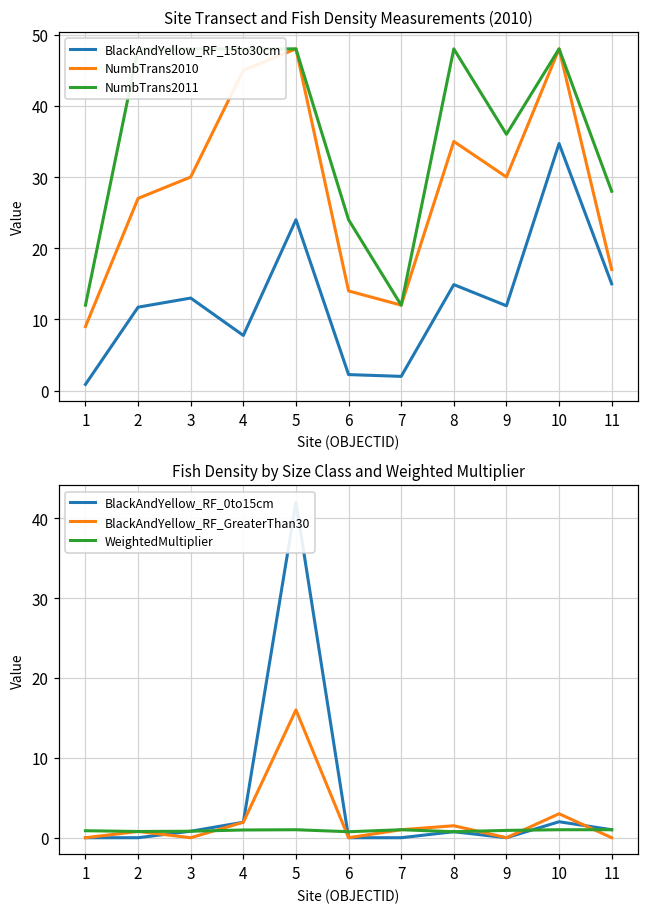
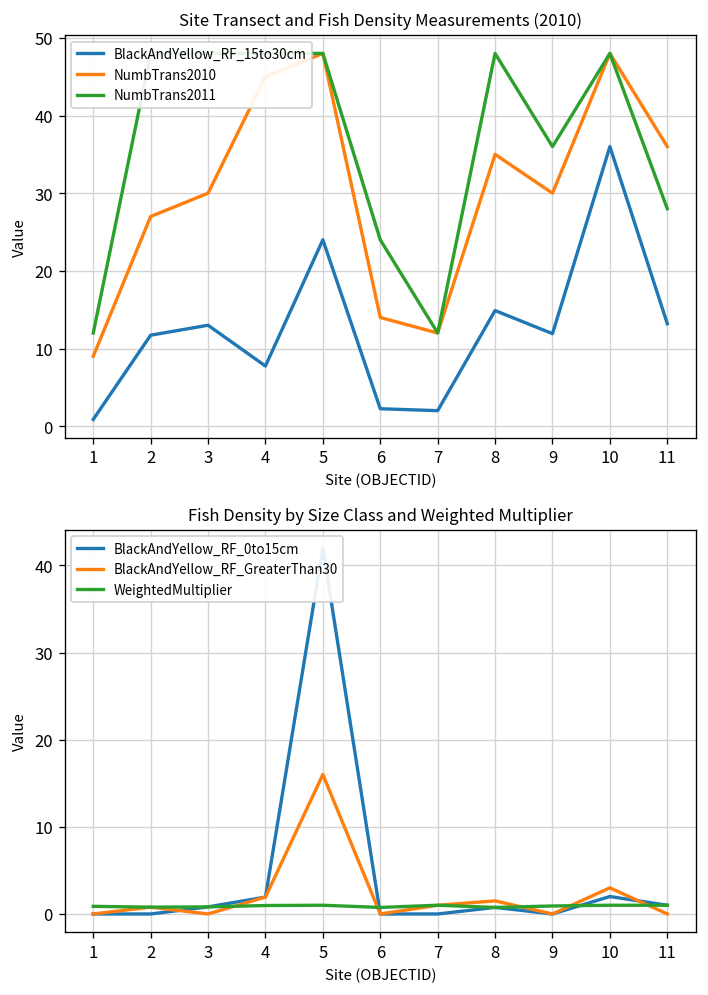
Site Transect and Fish Density Measurements (2010), BlackAndYellow_RF_15to30cm, 10: 35 -> 36
Site Transect and Fish Density Measurements (2010), BlackAndYellow_RF_15to30cm, 11: 15 -> 13
Site Transect and Fish Density Measurements (2010), NumbTrans2010, 11: 17 -> 36
